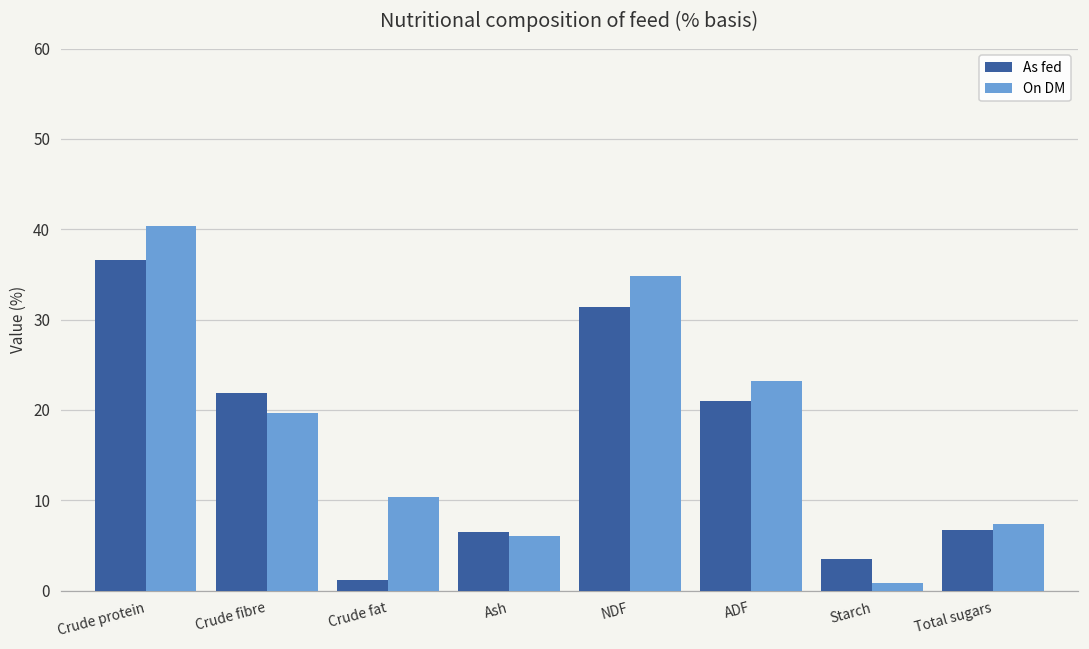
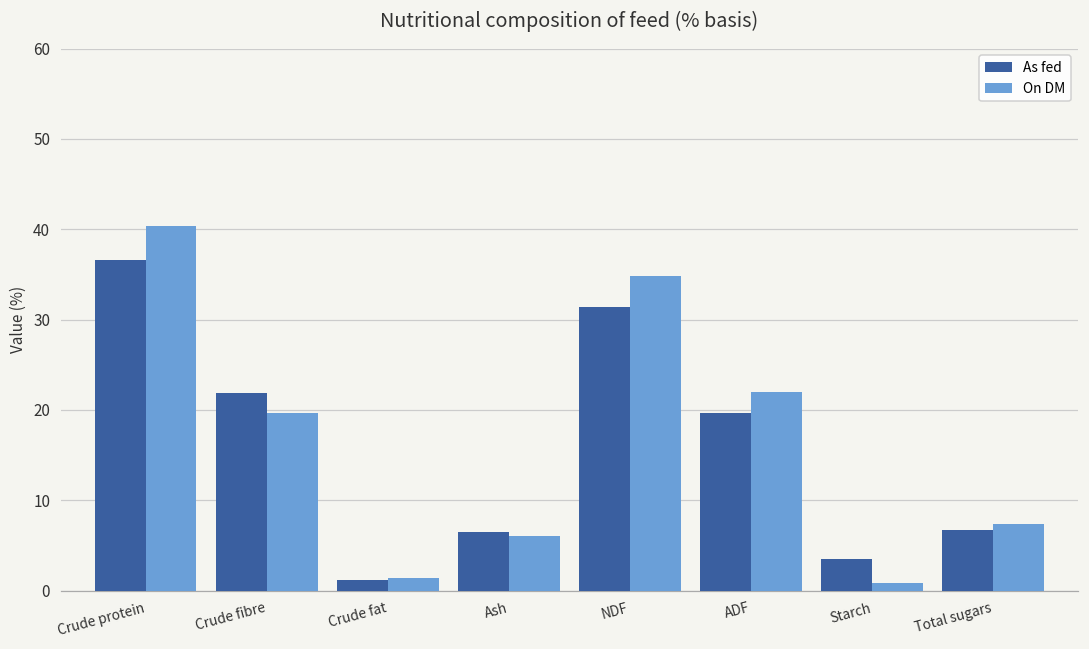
On DM, Crude fat: 10 -> 1
As fed, ADF: 21 -> 20
On DM, ADF: 23 -> 22
